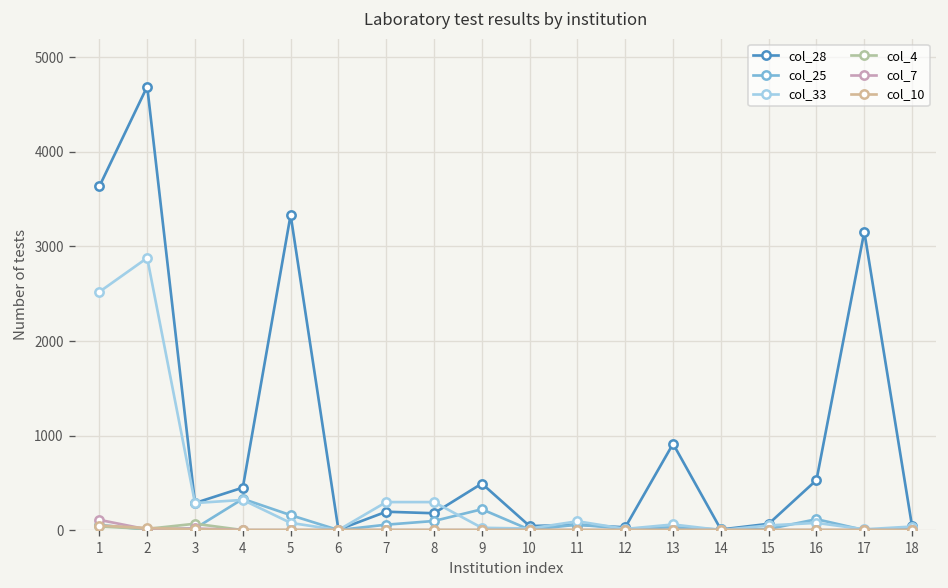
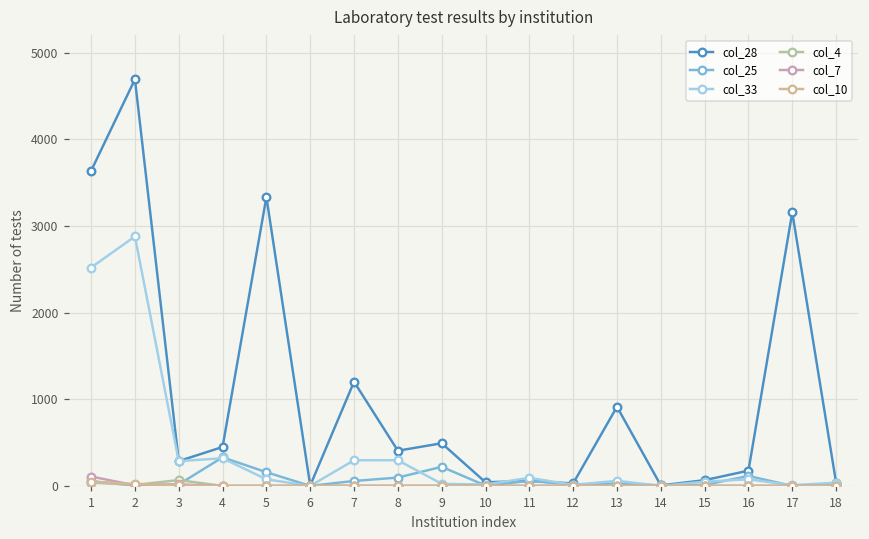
col_28, 7: 200 -> 1200
col_28, 8: 200 -> 400
col_28, 16: 500 -> 200
